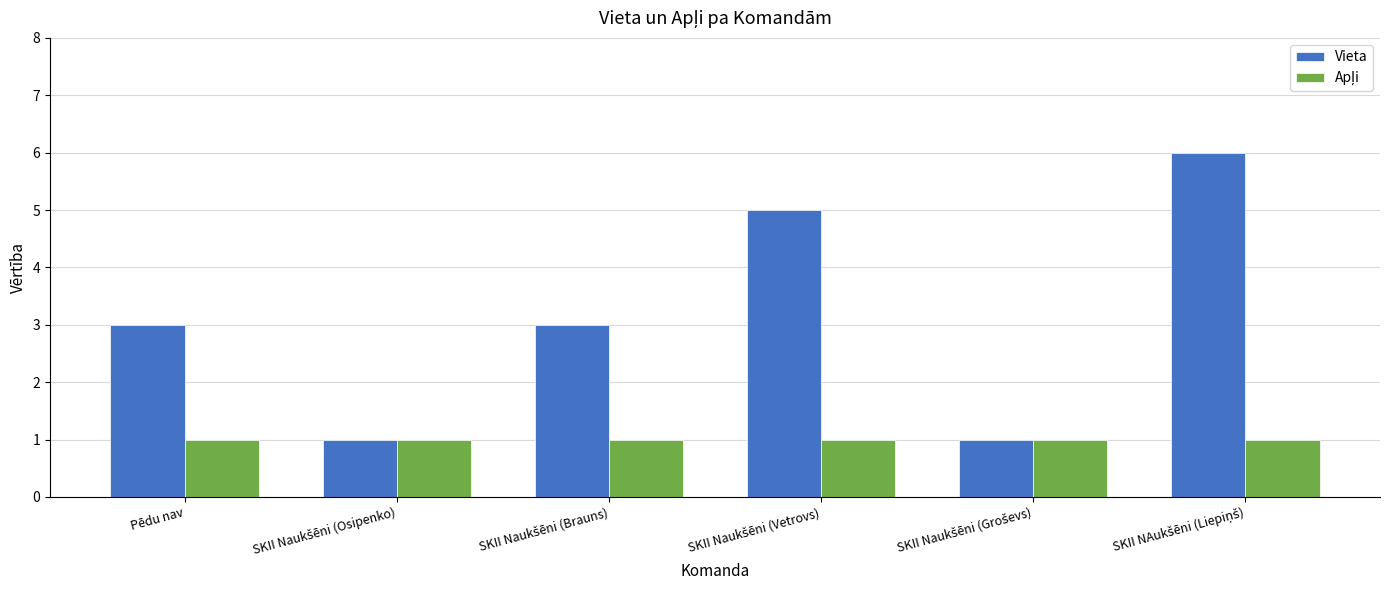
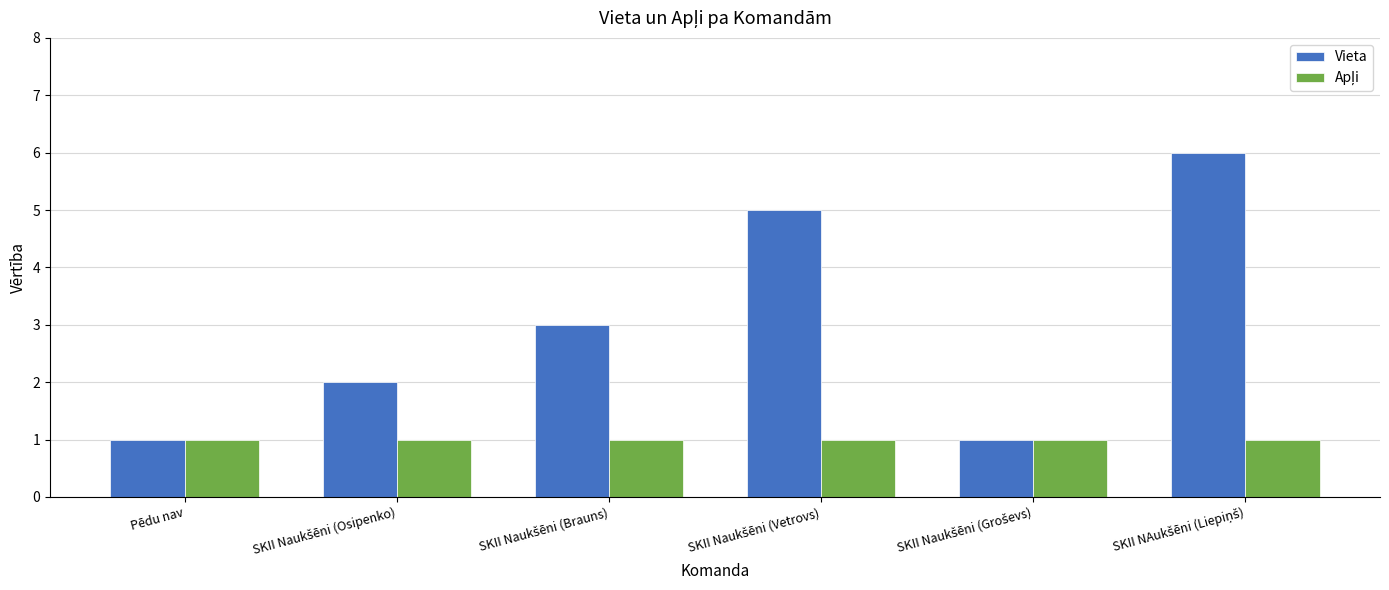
Vieta, Pēdu nav: 3 -> 1
Vieta, SKII Naukšēni (Osipenko): 1 -> 2
